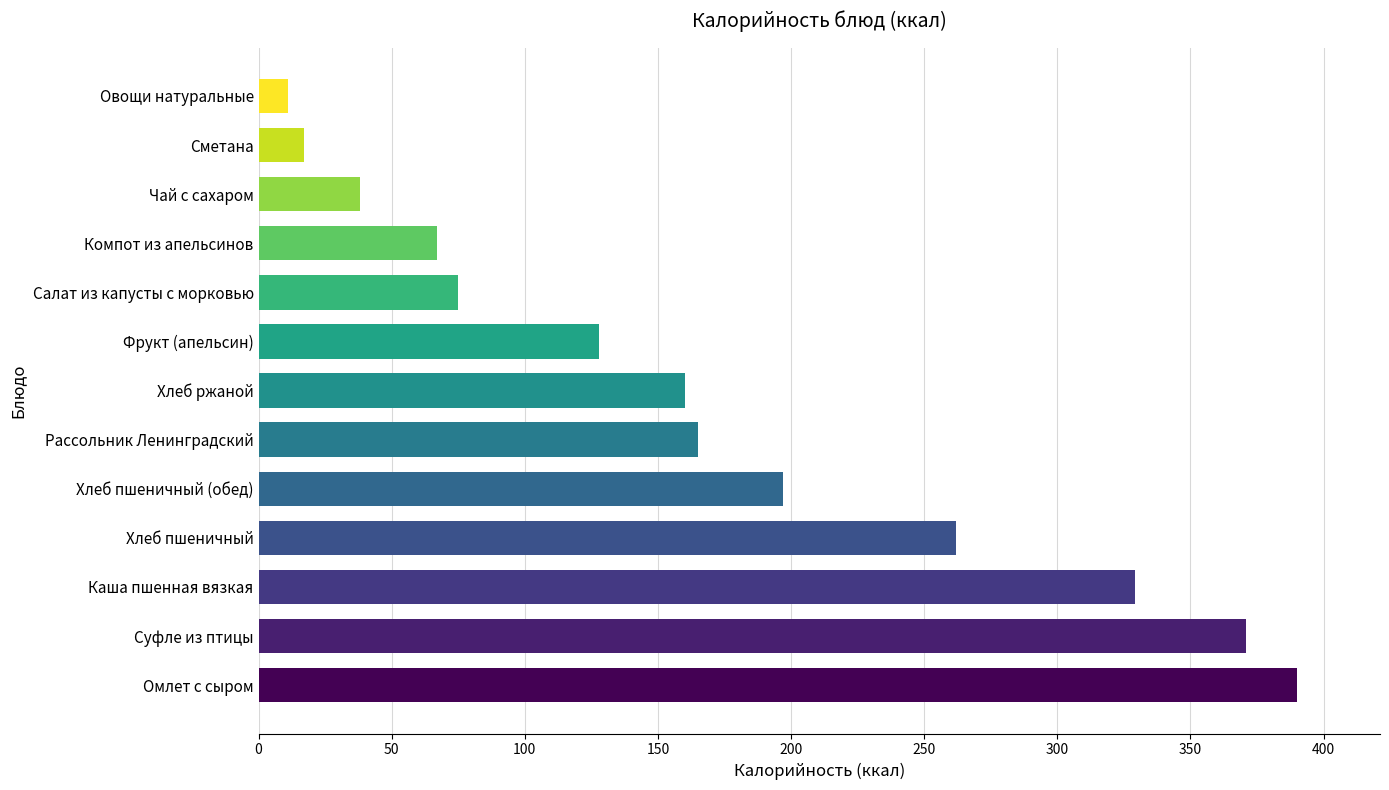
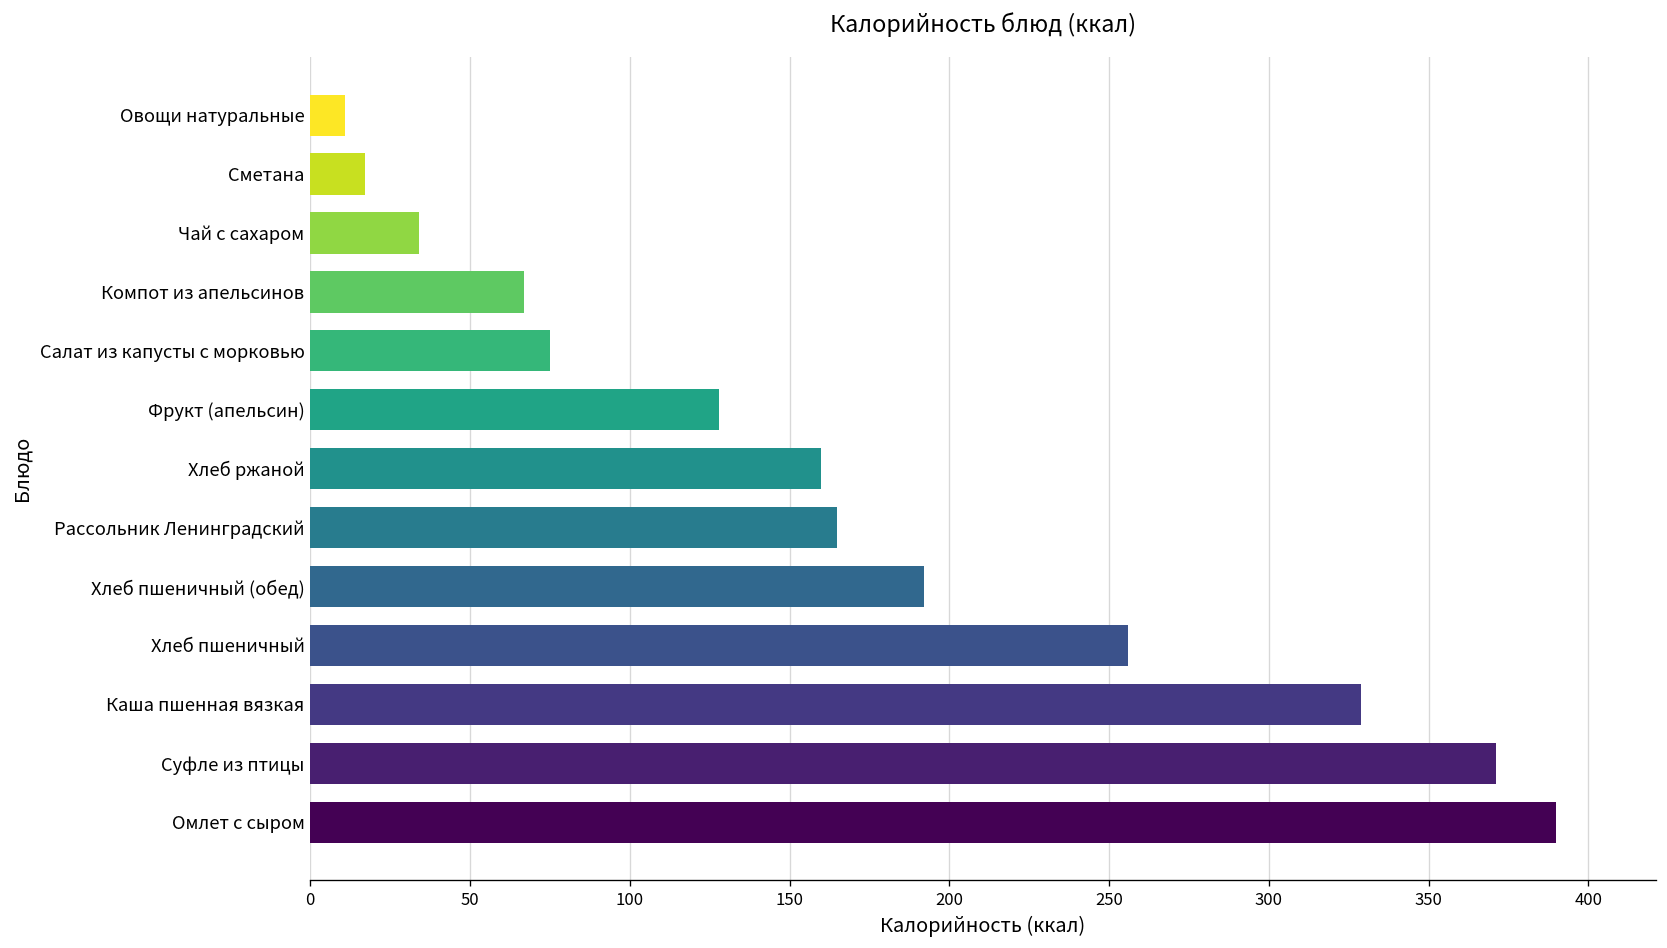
Чай с сахаром: 38 -> 34
Хлеб пшеничный (обед): 197 -> 192
Хлеб пшеничный: 262 -> 256
